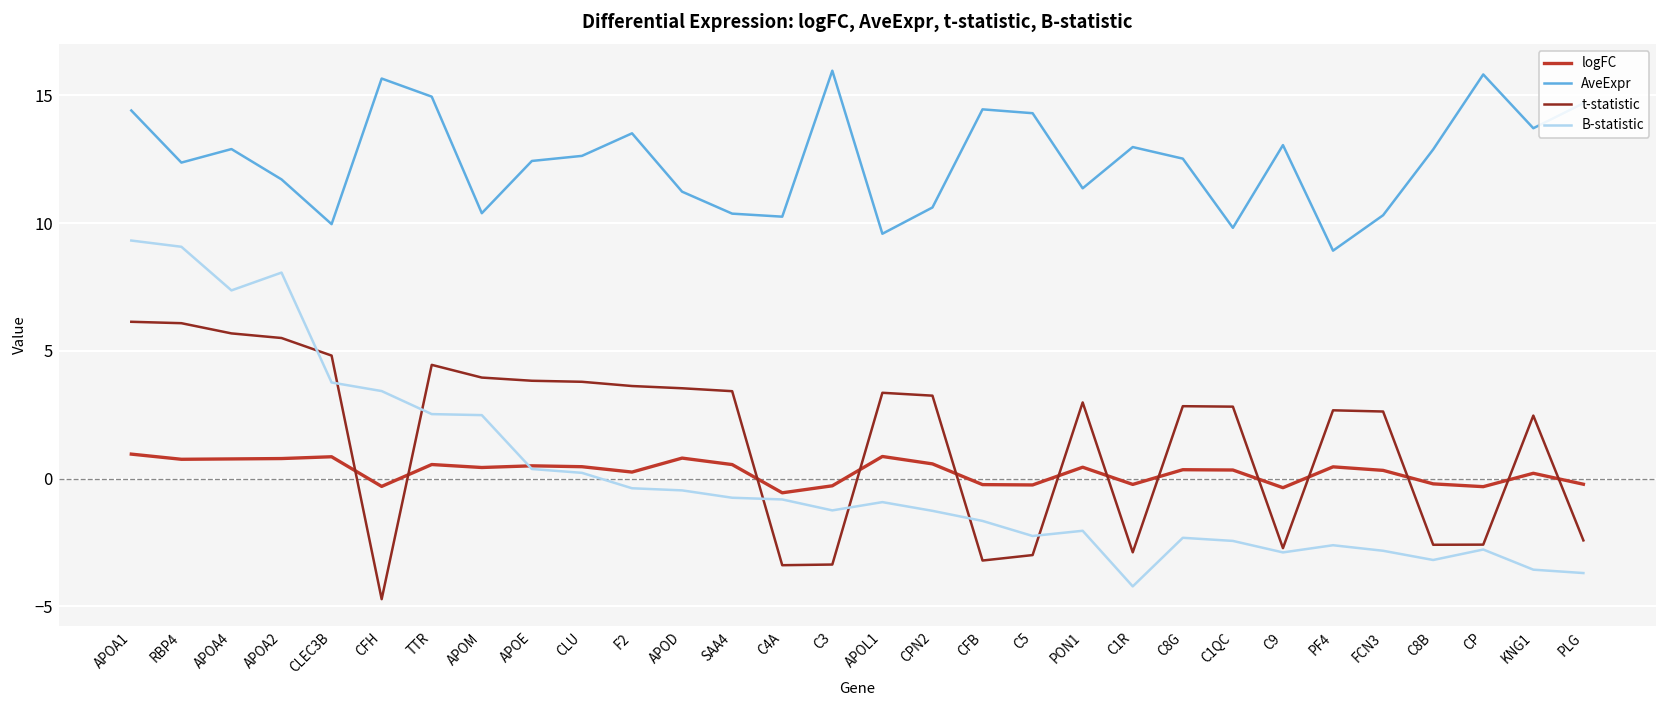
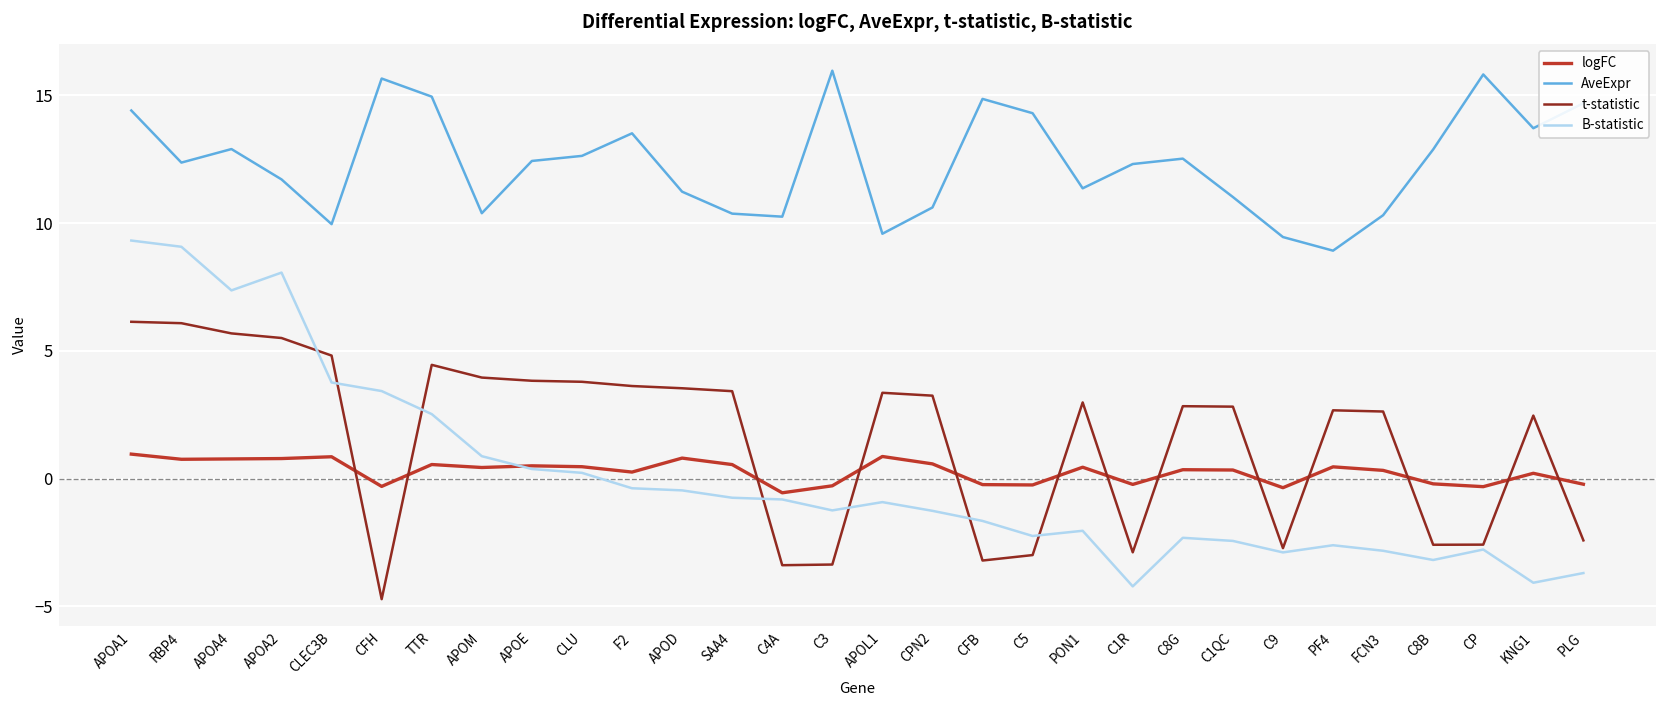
B-statistic, APOM: 2.5 -> 0.9
AveExpr, CFB: 14.5 -> 14.9
AveExpr, C1R: 13.0 -> 12.3
AveExpr, C1QC: 9.8 -> 11.0
AveExpr, C9: 13.1 -> 9.5
B-statistic, KNG1: -3.6 -> -4.1
